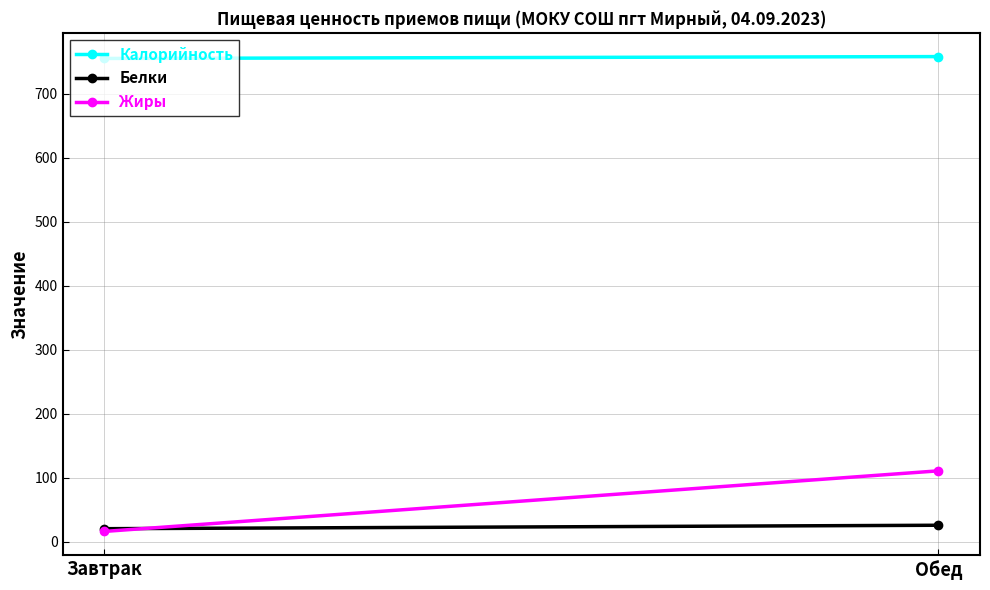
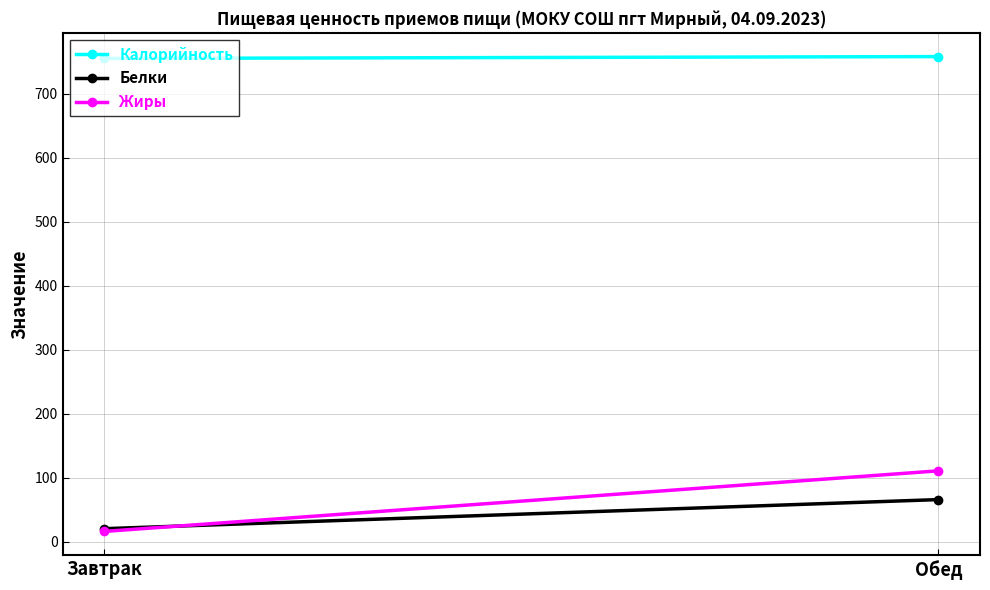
Белки, Обед: 30 -> 70
